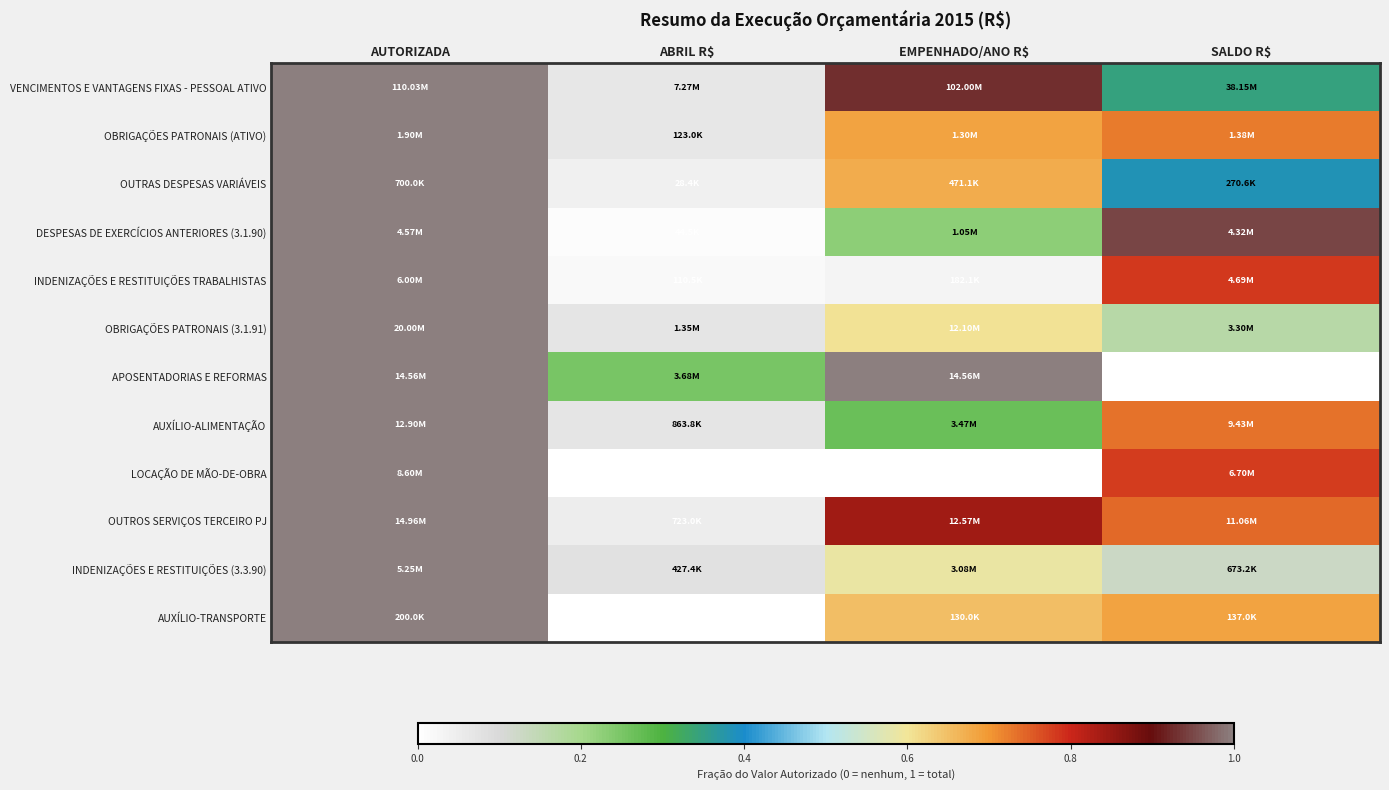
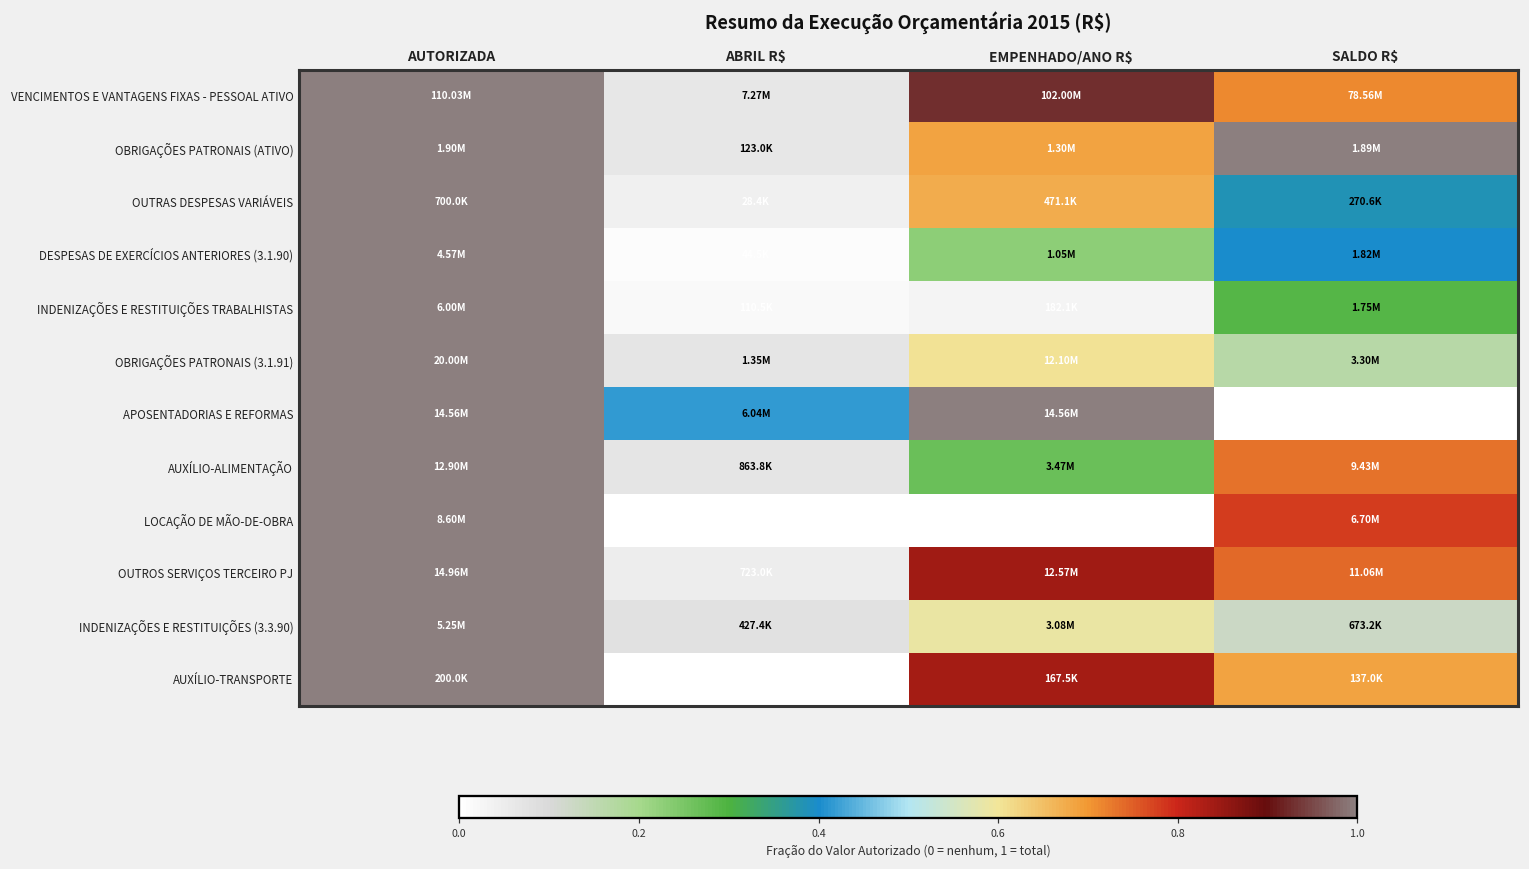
VENCIMENTOS E VANTAGENS FIXAS - PESSOAL ATIVO, SALDO R$: 38.15M -> 78.56M
OBRIGAÇÕES PATRONAIS (ATIVO), SALDO R$: 1.38M -> 1.89M
DESPESAS DE EXERCÍCIOS ANTERIORES (3.1.90), SALDO R$: 4.32M -> 1.82M
INDENIZAÇÕES E RESTITUIÇÕES TRABALHISTAS, SALDO R$: 4.69M -> 1.75M
APOSENTADORIAS E REFORMAS, ABRIL R$: 3.68M -> 6.04M
AUXÍLIO-TRANSPORTE, EMPENHADO/ANO R$: 130.0K -> 167.5K
